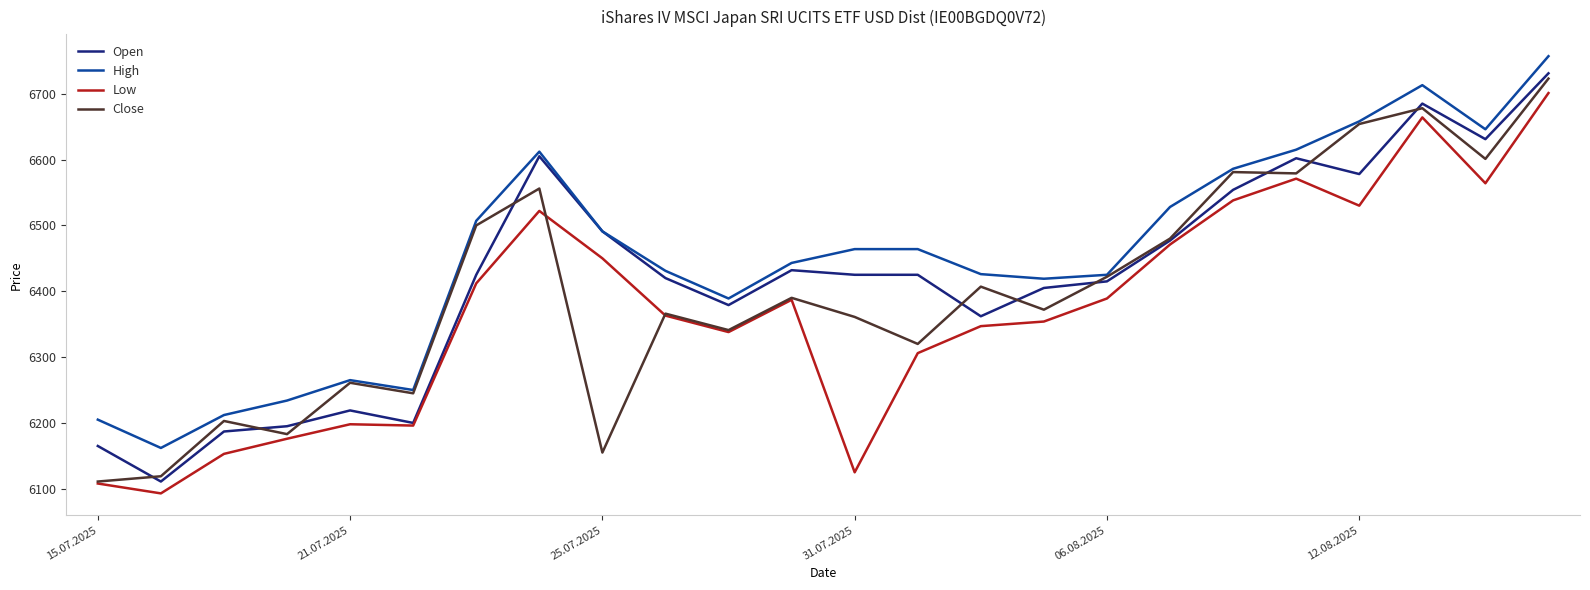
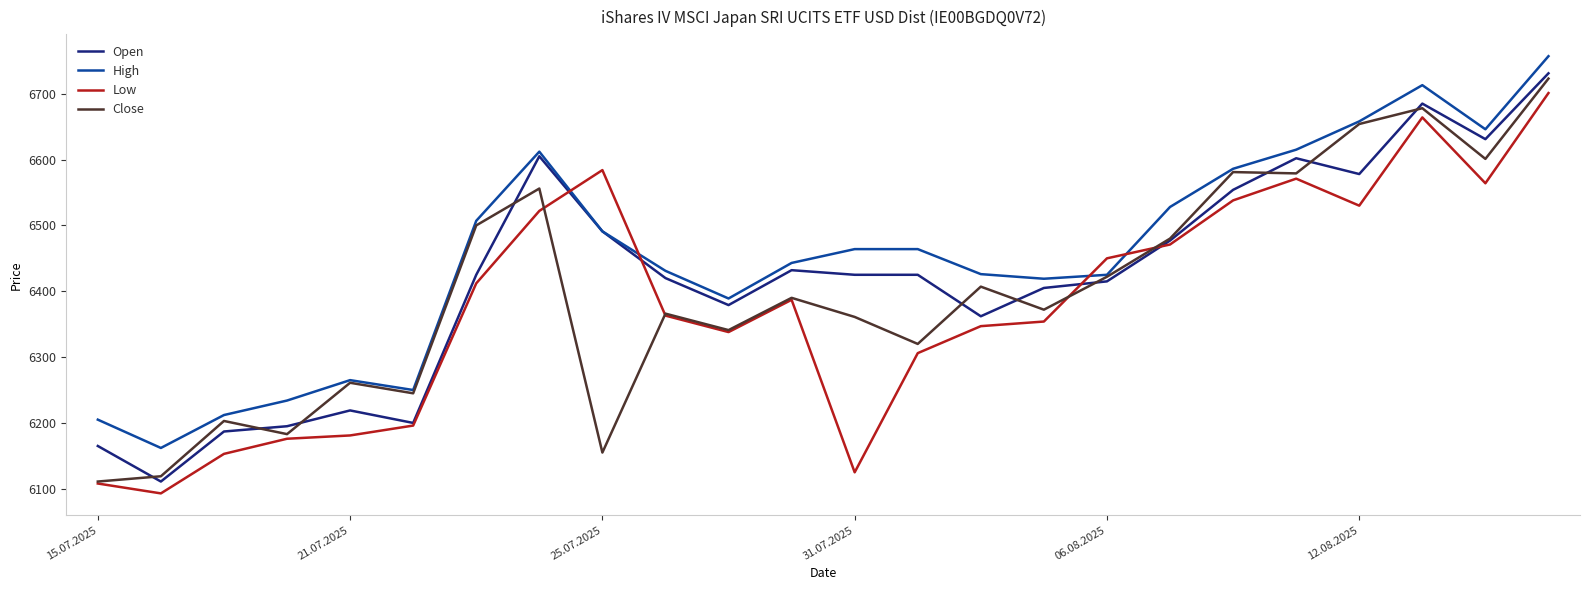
Low, 21.07.2025: 6200 -> 6180
Low, 25.07.2025: 6450 -> 6580
Low, 06.08.2025: 6390 -> 6450
